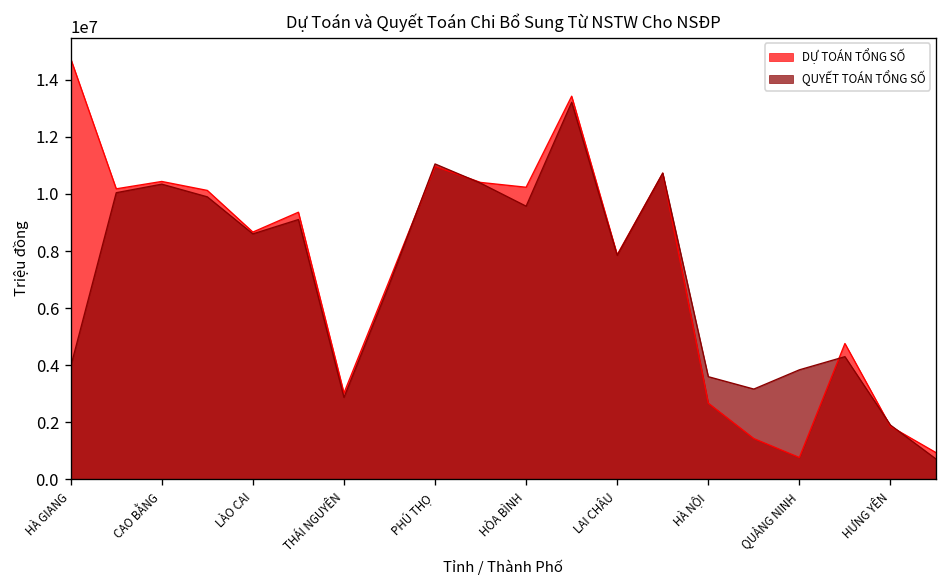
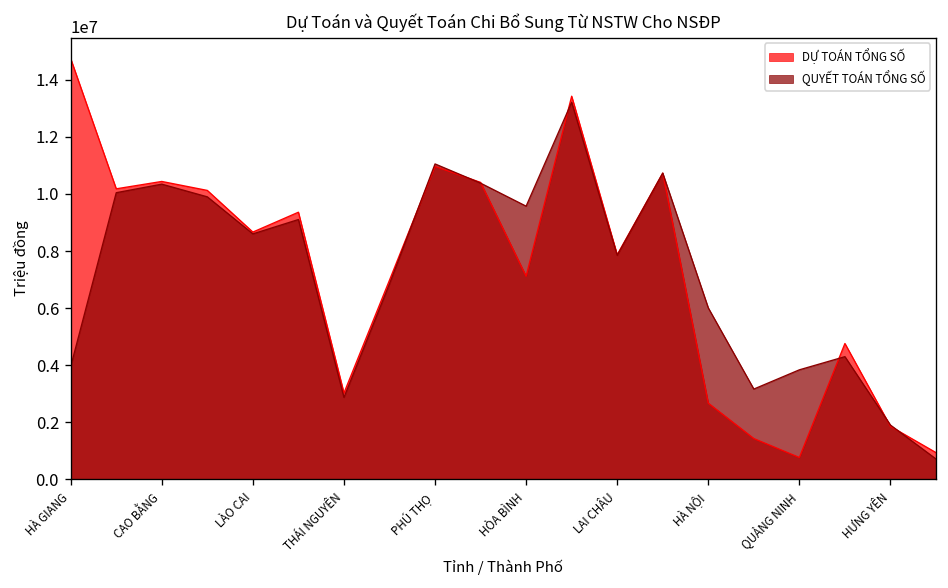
DỰ TOÁN TỔNG SỐ, HÒA BÌNH: 10200000 -> 7100000
QUYẾT TOÁN TỔNG SỐ, HÀ NỘI: 3600000 -> 6000000
